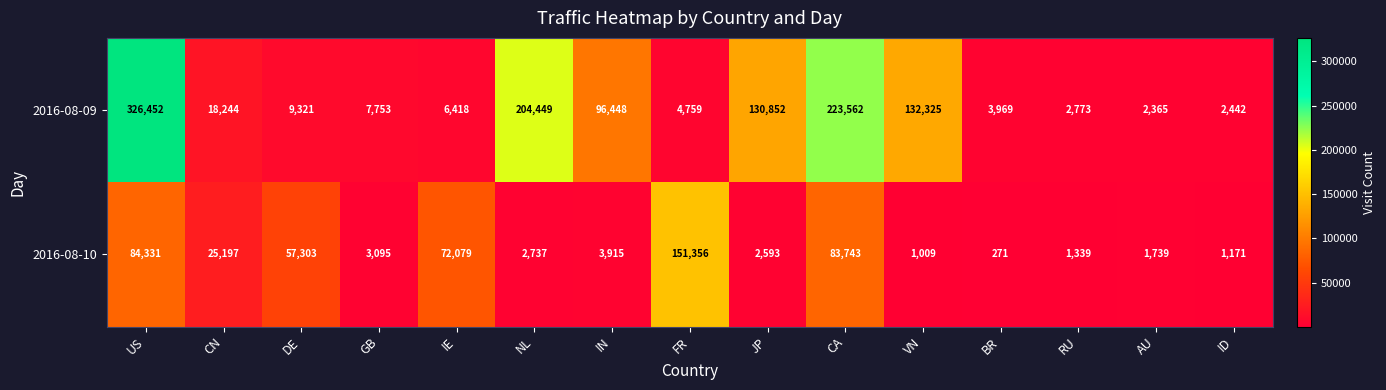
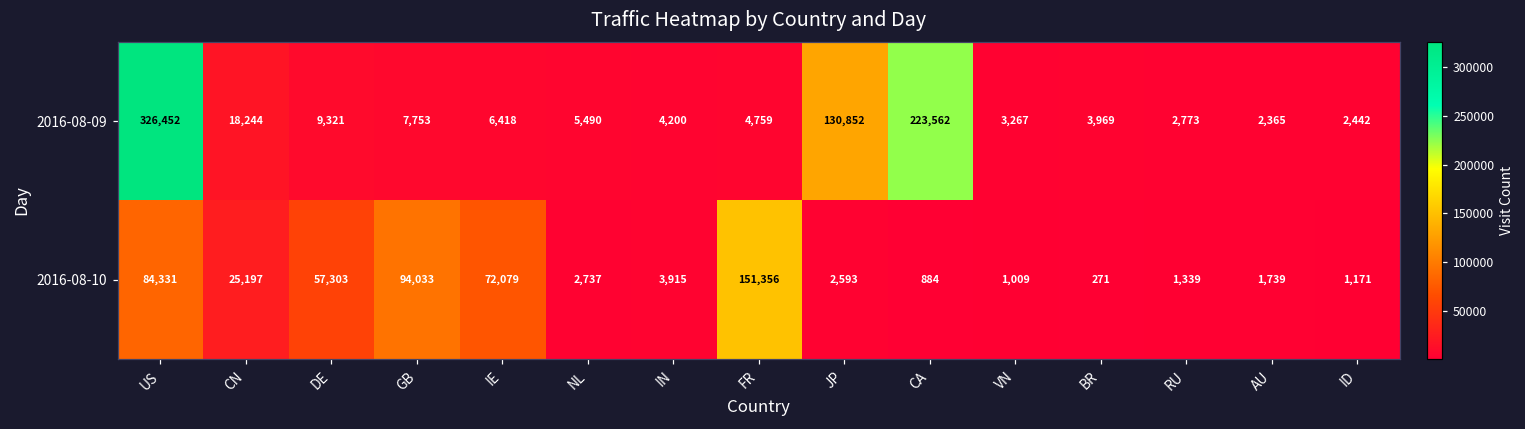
2016-08-09, NL: 204,449 -> 5,490
2016-08-09, IN: 96,448 -> 4,200
2016-08-09, VN: 132,325 -> 3,267
2016-08-10, GB: 3,095 -> 94,033
2016-08-10, CA: 83,743 -> 884
